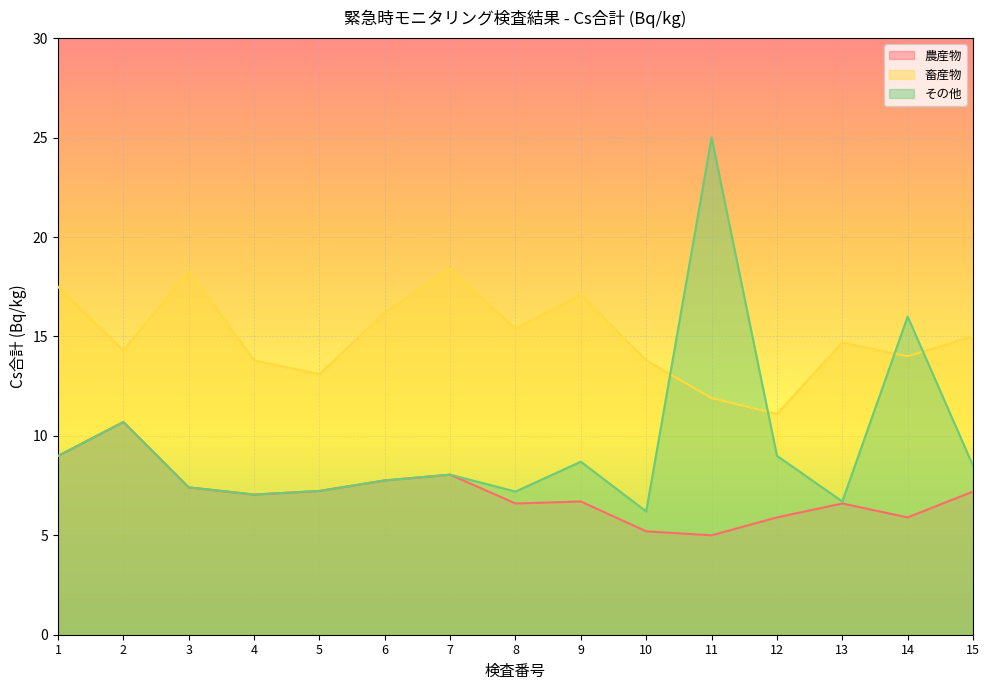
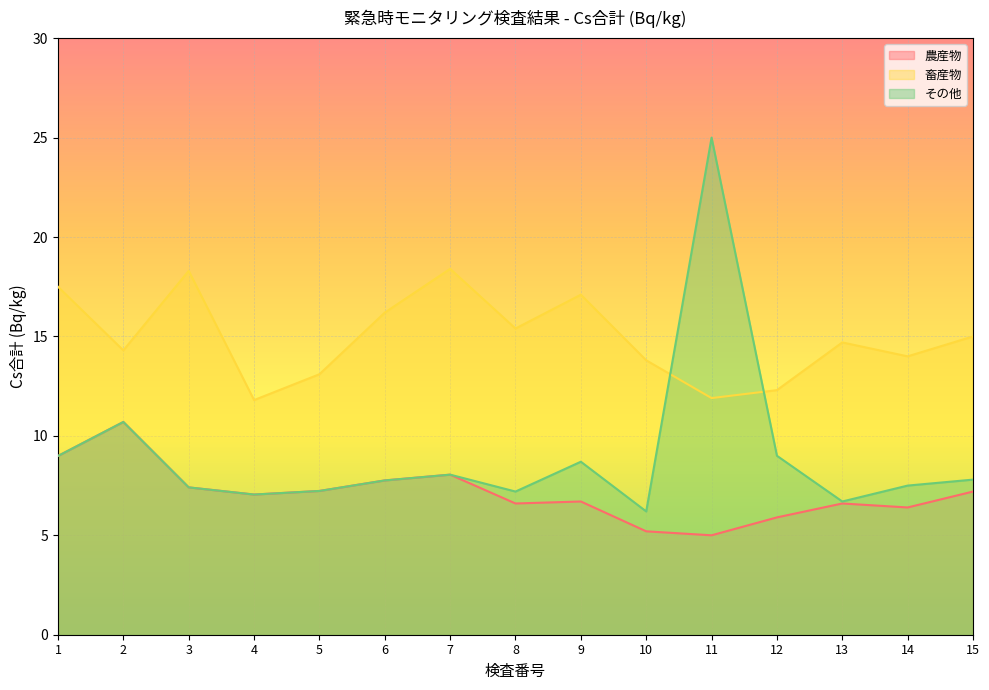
畜産物, 4: 13.8 -> 11.8
畜産物, 12: 11.1 -> 12.3
農産物, 14: 5.9 -> 6.4
その他, 14: 16.0 -> 7.5
その他, 15: 8.5 -> 7.8
